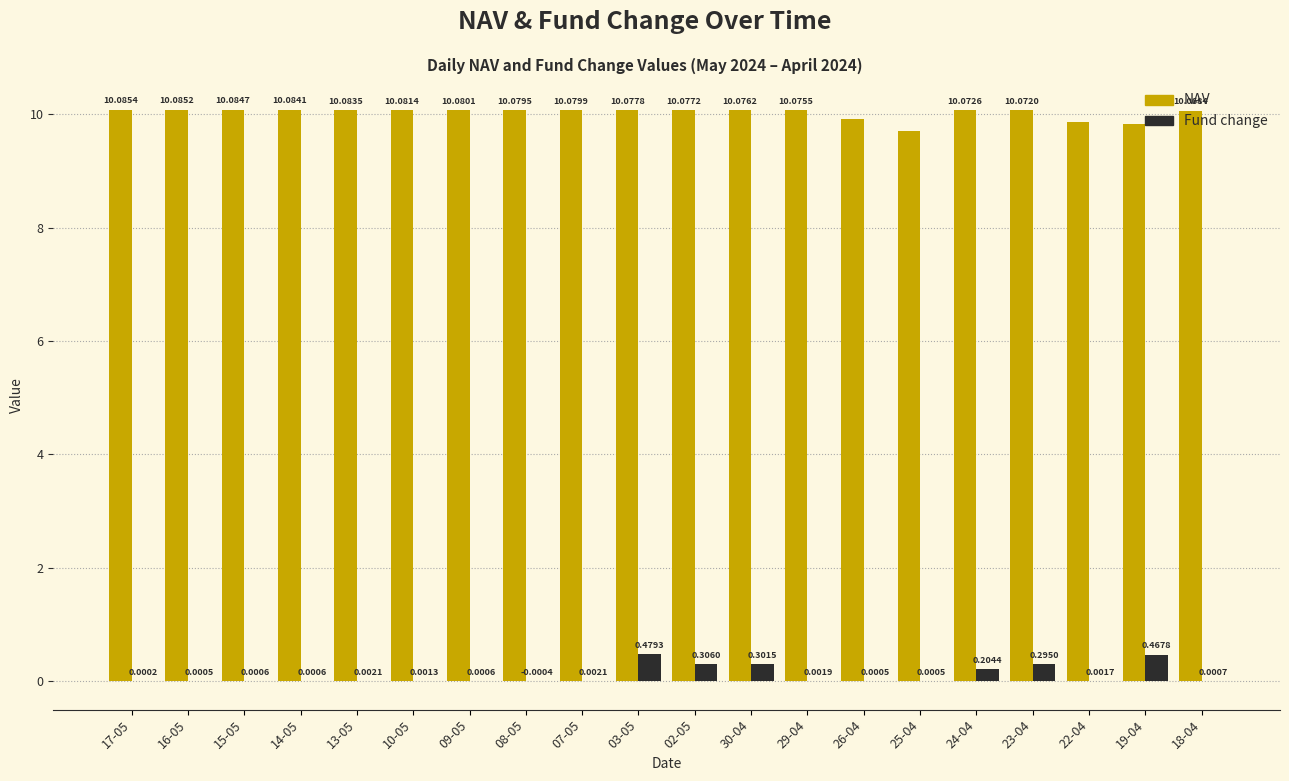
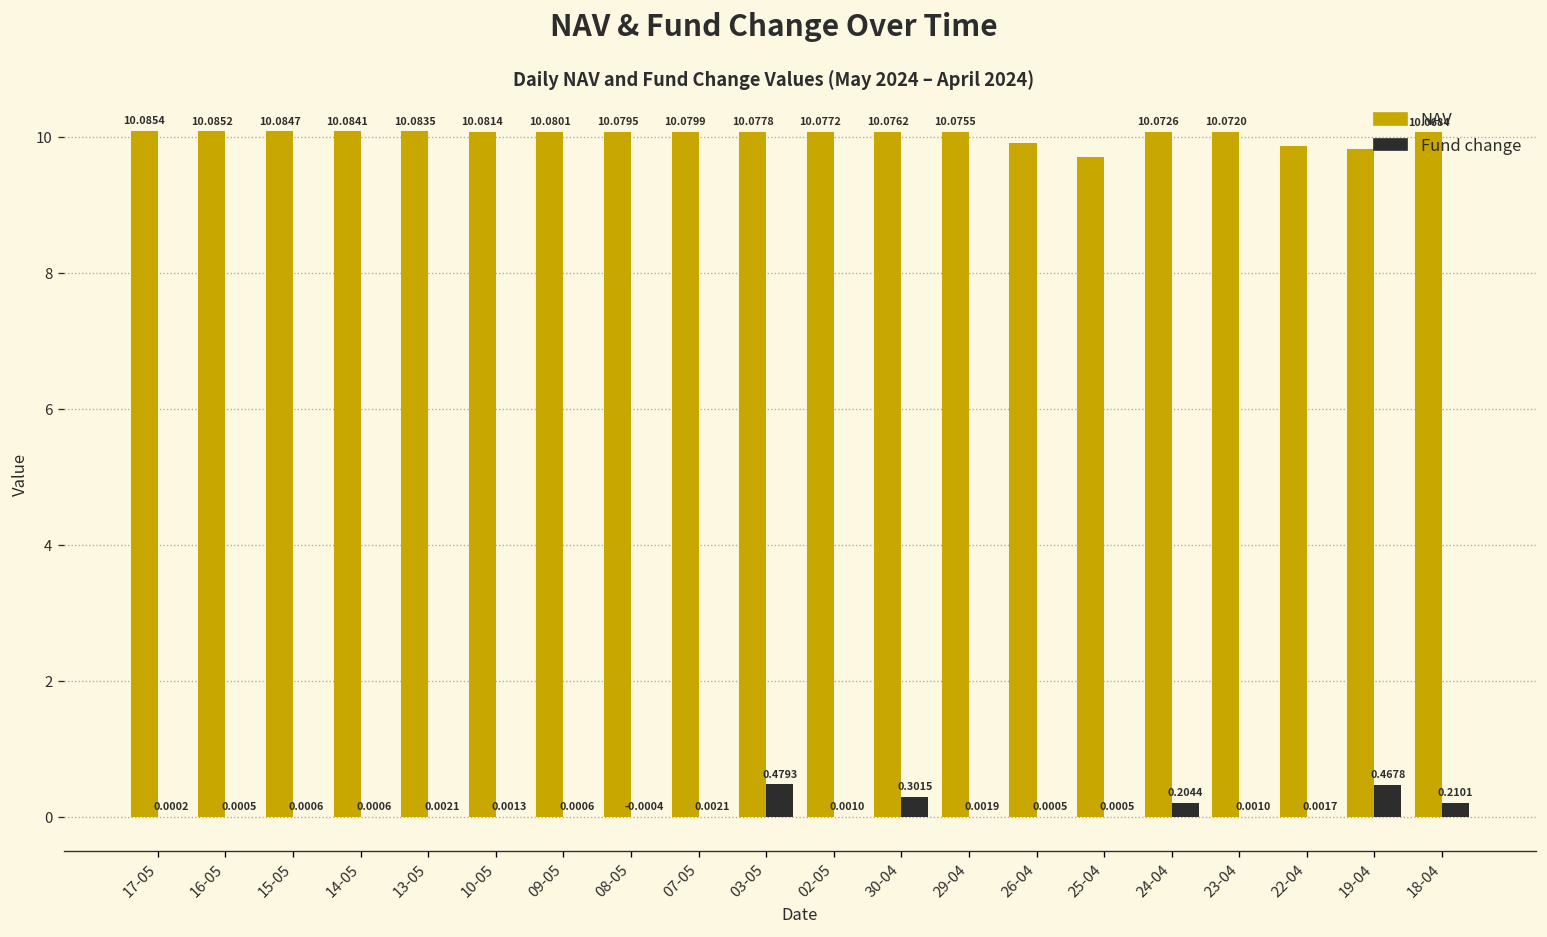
Fund change, 02-05: 0.3060 -> 0.0010
Fund change, 23-04: 0.2950 -> 0.0010
Fund change, 18-04: 0.0007 -> 0.2101
